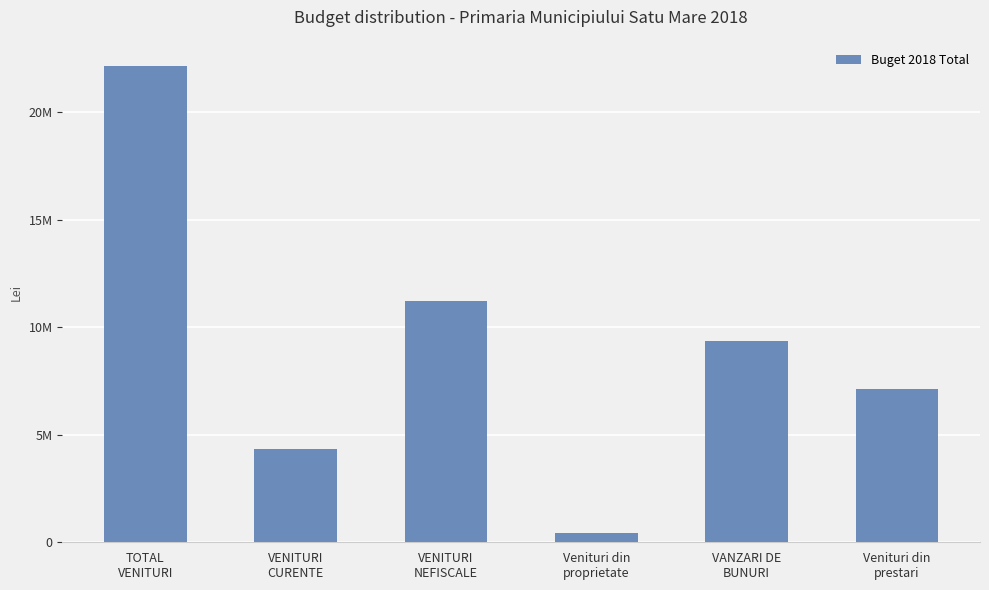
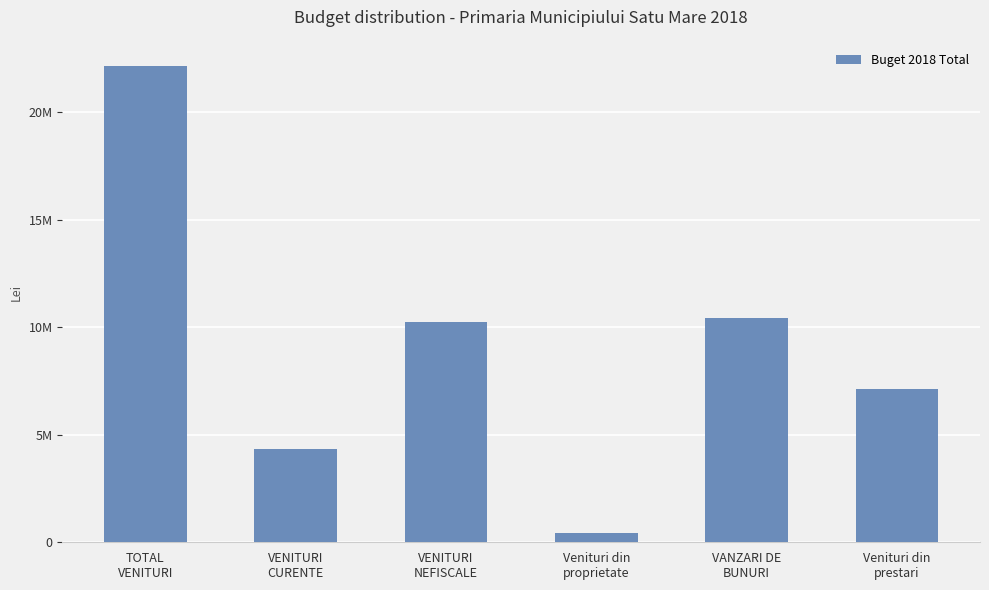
VENITURI NEFISCALE: 11200000 -> 10200000
VANZARI DE BUNURI: 9400000 -> 10400000
